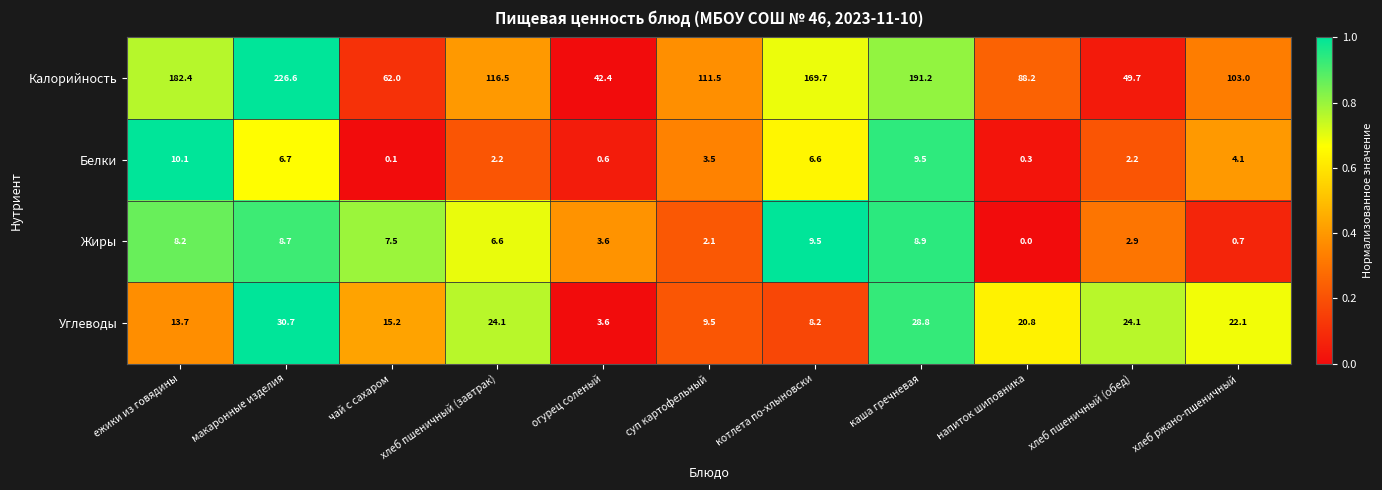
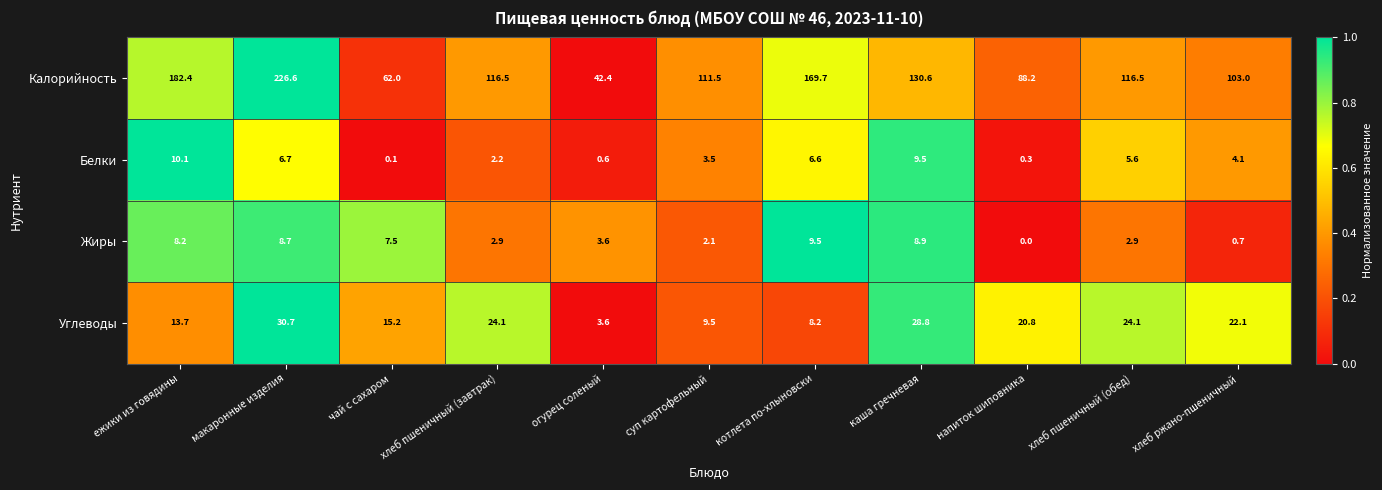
Калорийность, каша гречневая: 191.2 -> 130.6
Калорийность, хлеб пшеничный (обед): 49.7 -> 116.5
Белки, хлеб пшеничный (обед): 2.2 -> 5.6
Жиры, хлеб пшеничный (завтрак): 6.6 -> 2.9
